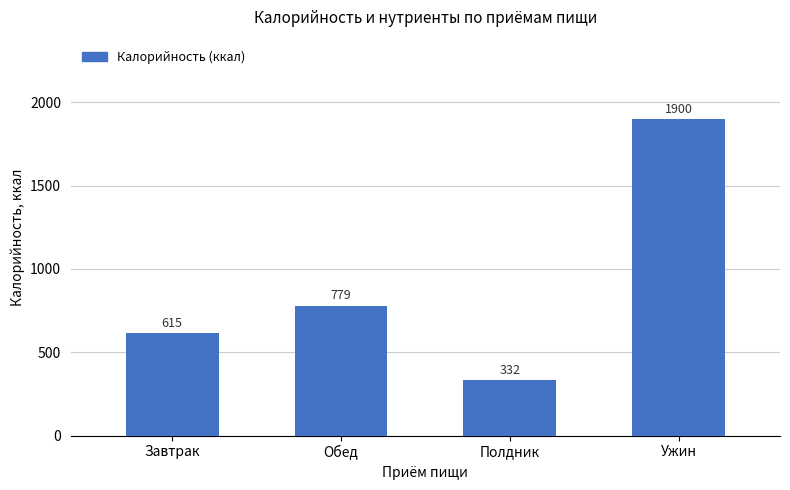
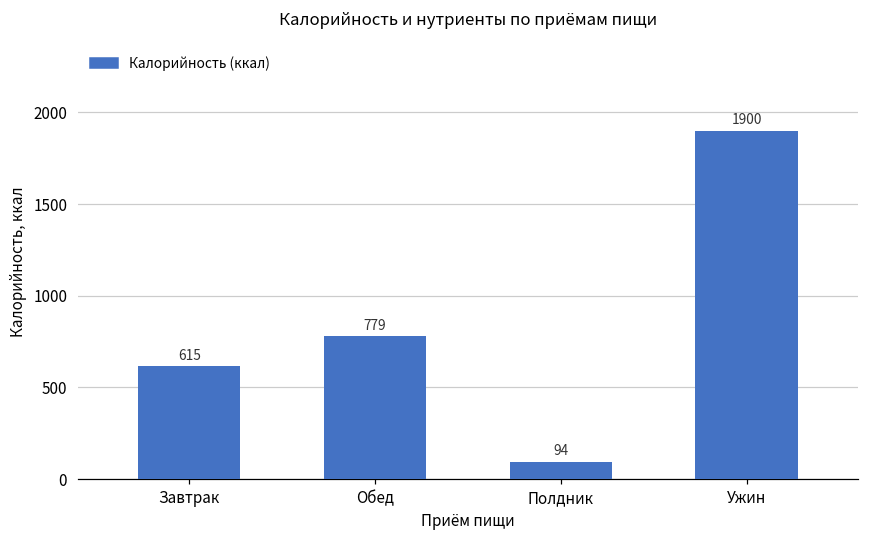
Полдник: 332 -> 94
